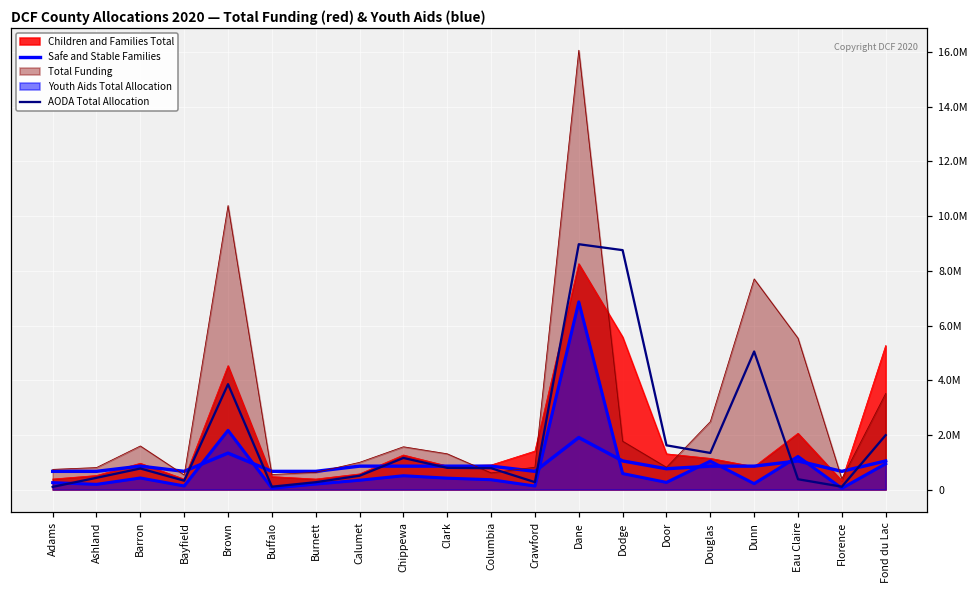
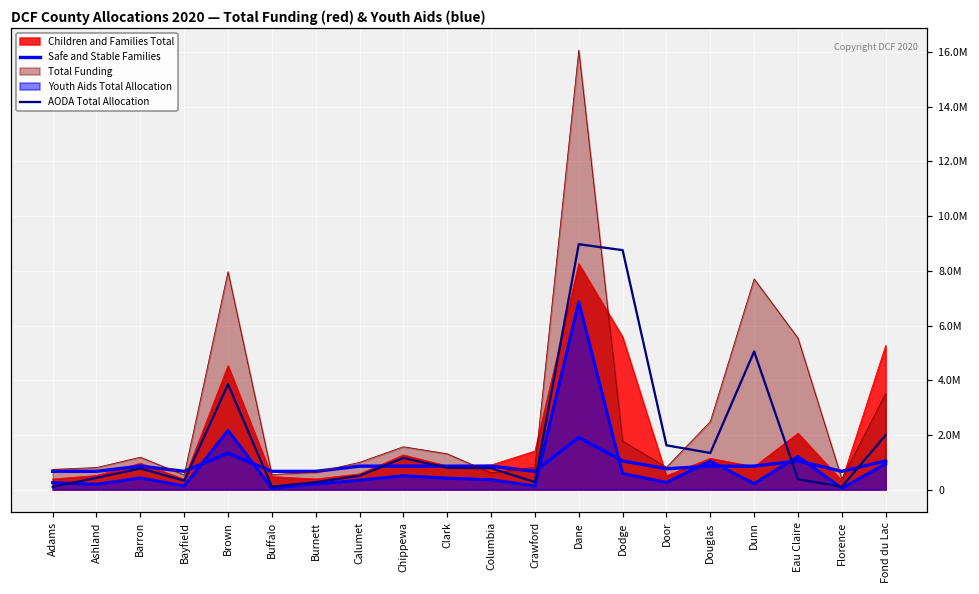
Total Funding, Barron: 1600000 -> 1200000
Total Funding, Brown: 10400000 -> 8000000
Children and Families Total, Door: 1300000 -> 500000
